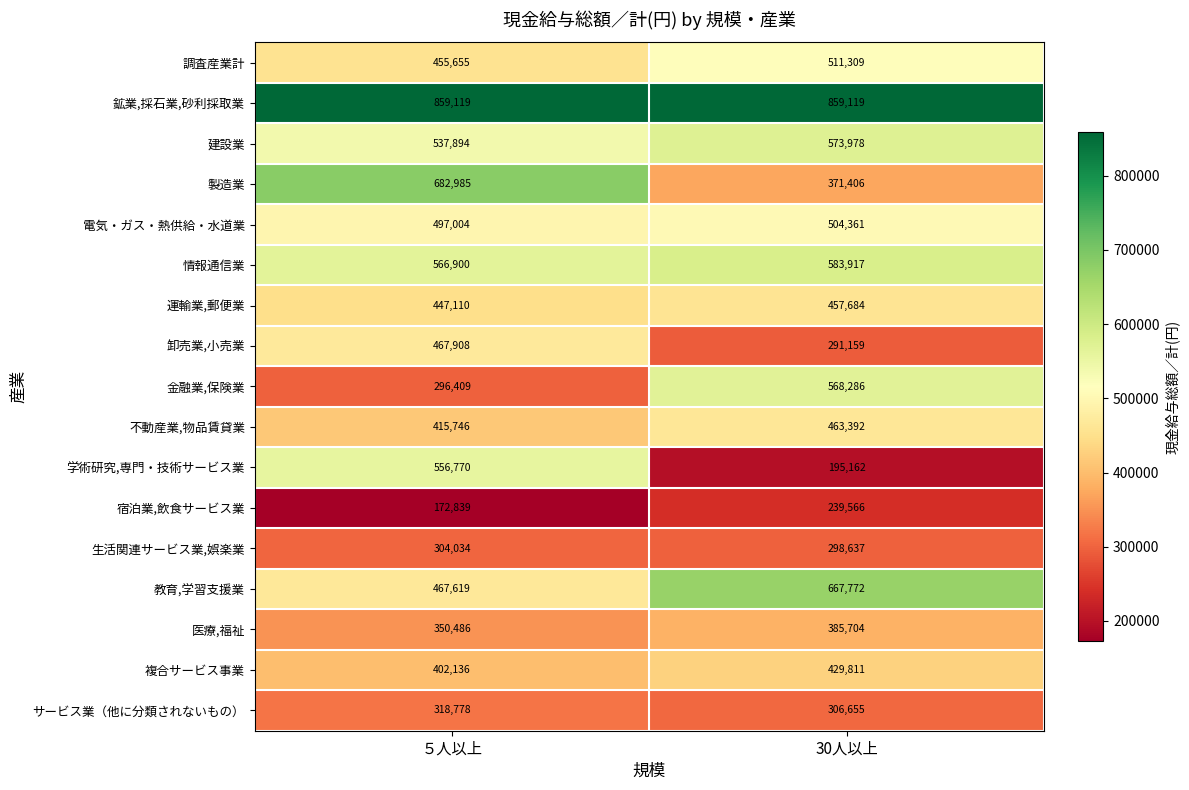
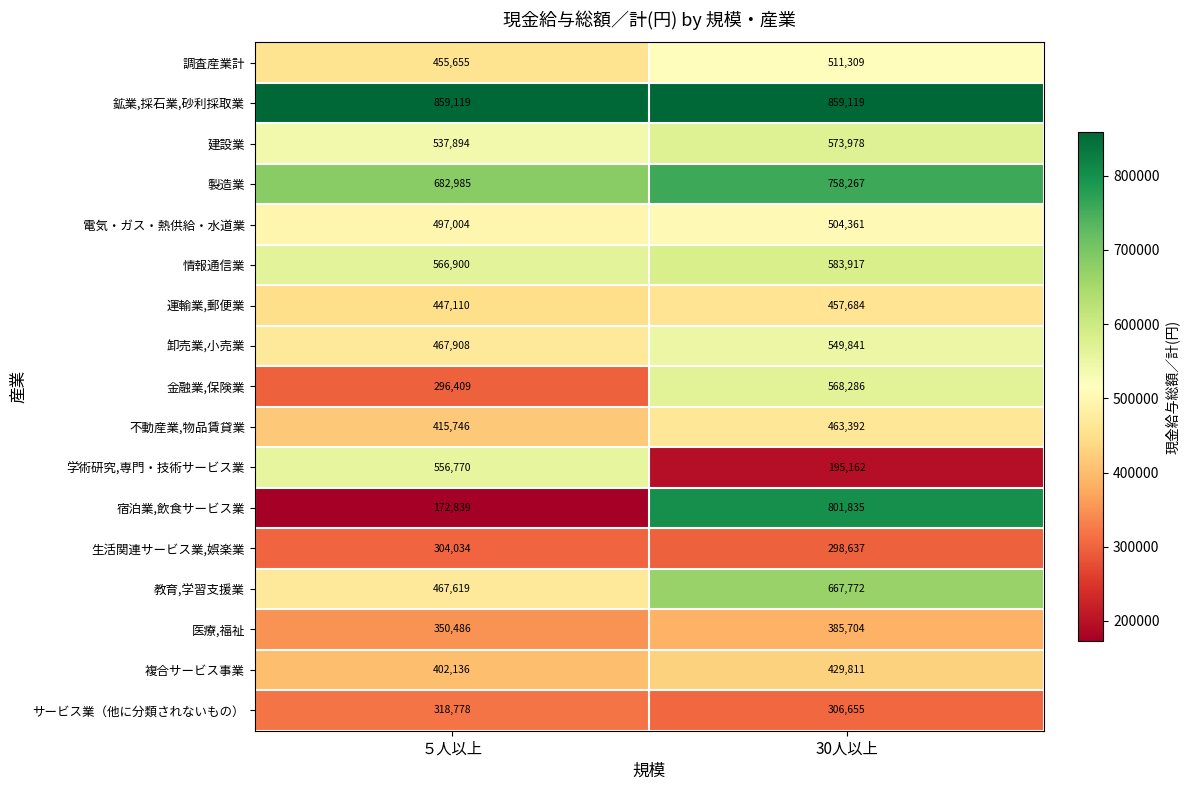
製造業, 30人以上: 371,406 -> 758,267
卸売業,小売業, 30人以上: 291,159 -> 549,841
宿泊業,飲食サービス業, 30人以上: 239,566 -> 801,835
